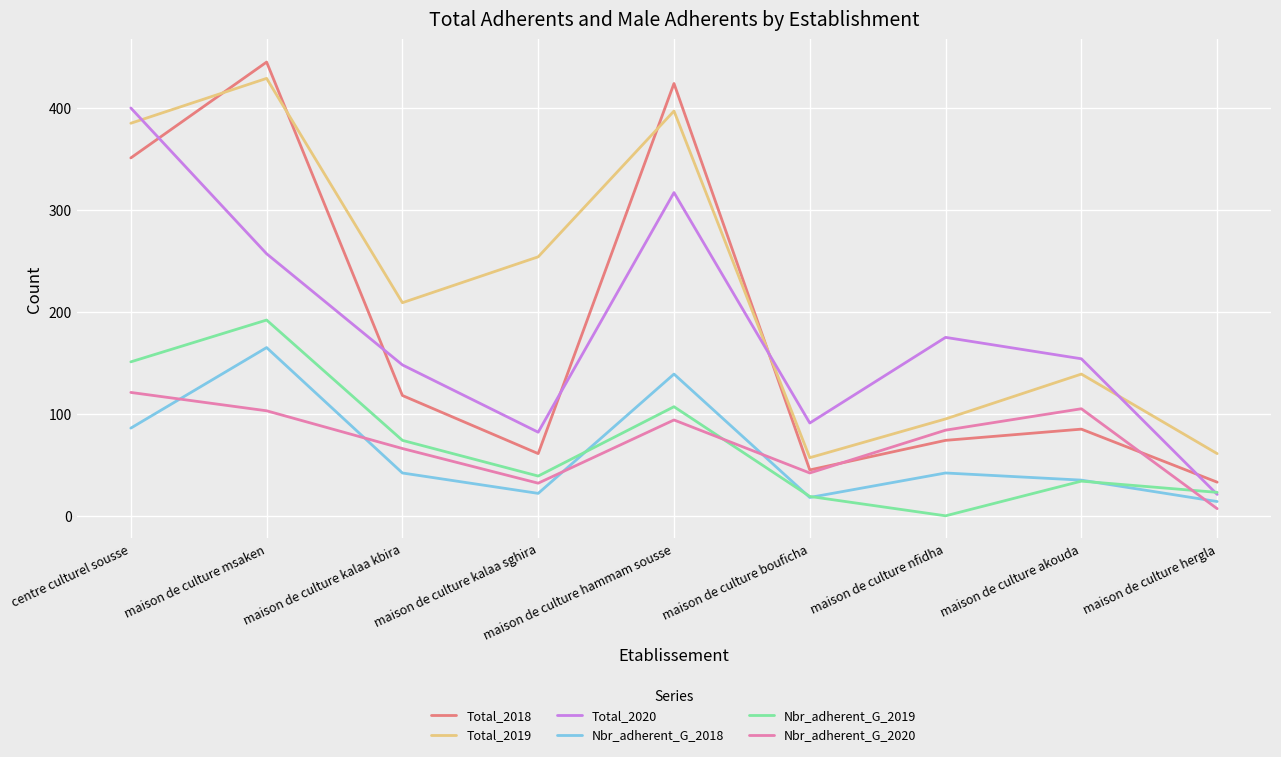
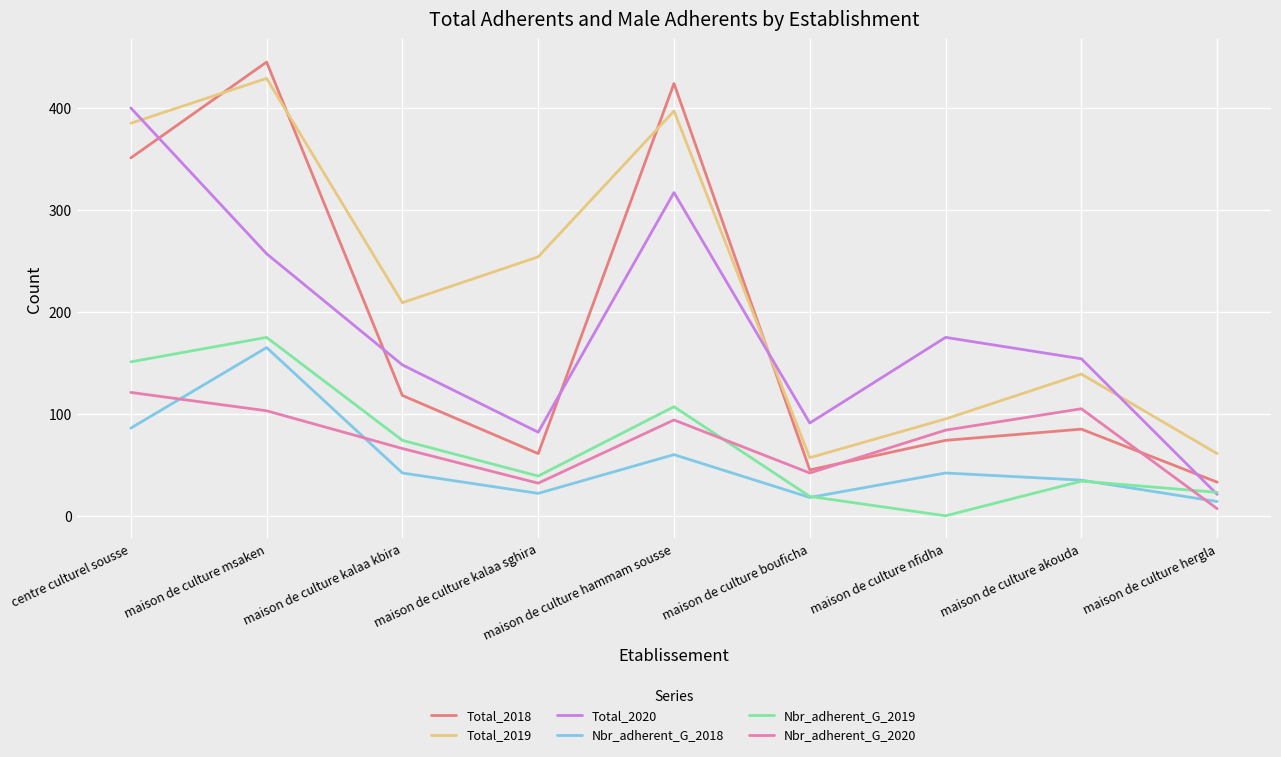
Nbr_adherent_G_2019, maison de culture msaken: 192 -> 175
Nbr_adherent_G_2018, maison de culture hammam sousse: 139 -> 60
